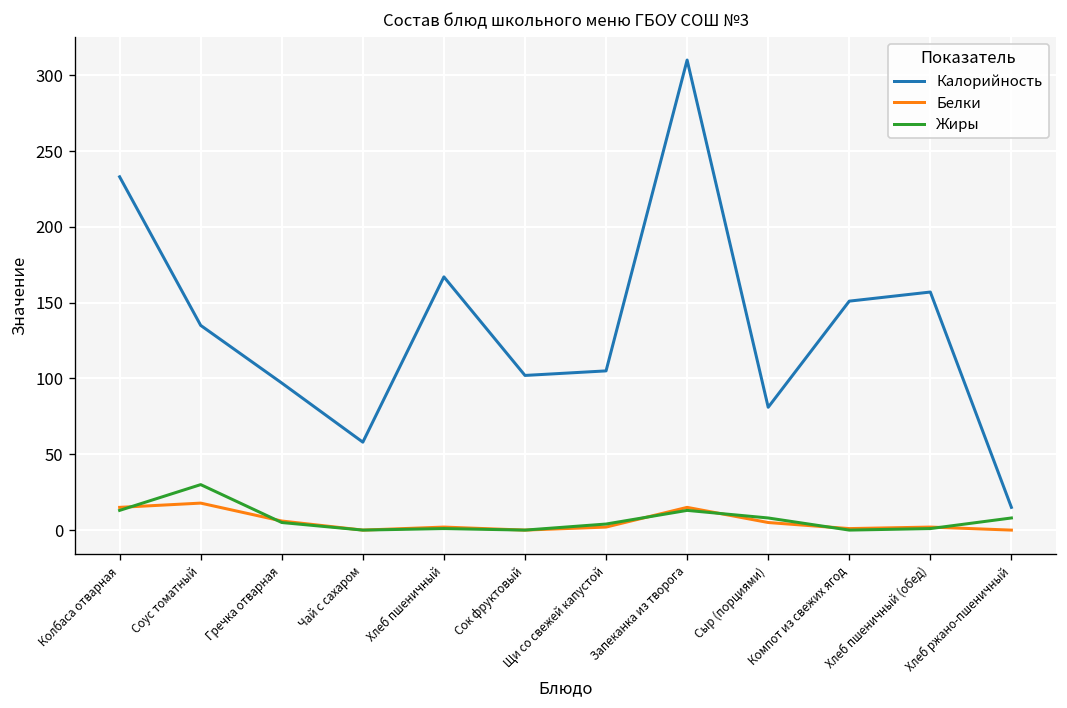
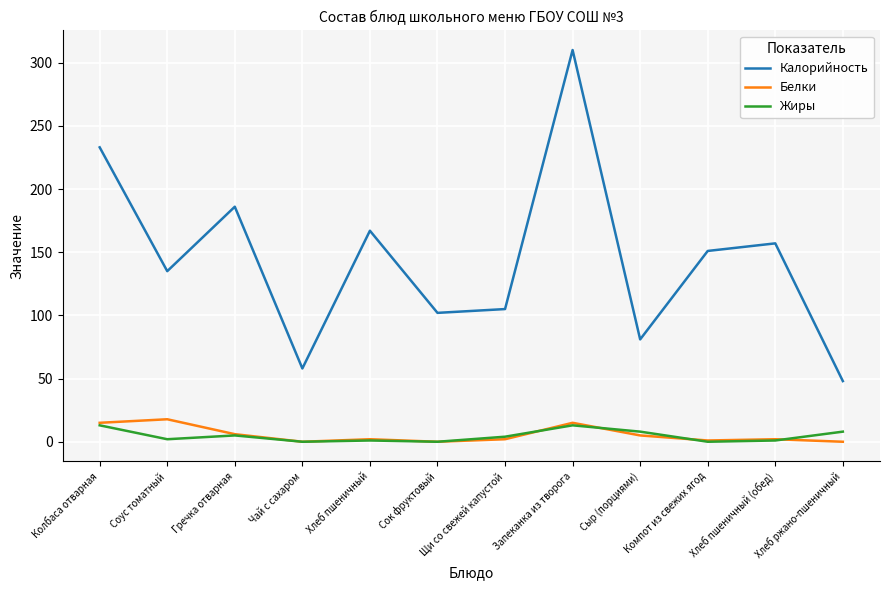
Жиры, Соус томатный: 30 -> 2
Калорийность, Гречка отварная: 97 -> 186
Калорийность, Хлеб ржано-пшеничный: 15 -> 48
